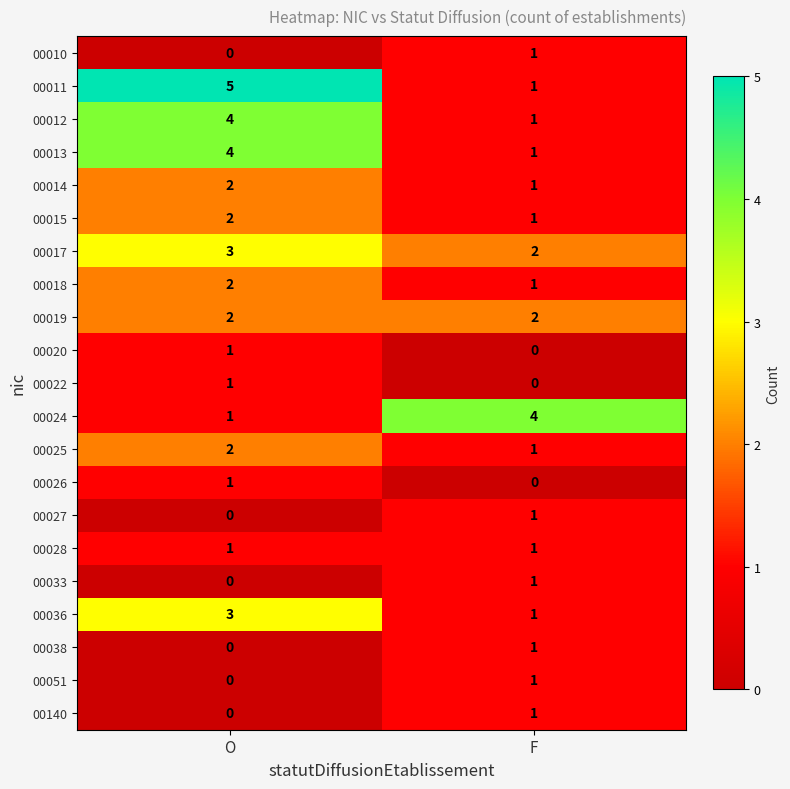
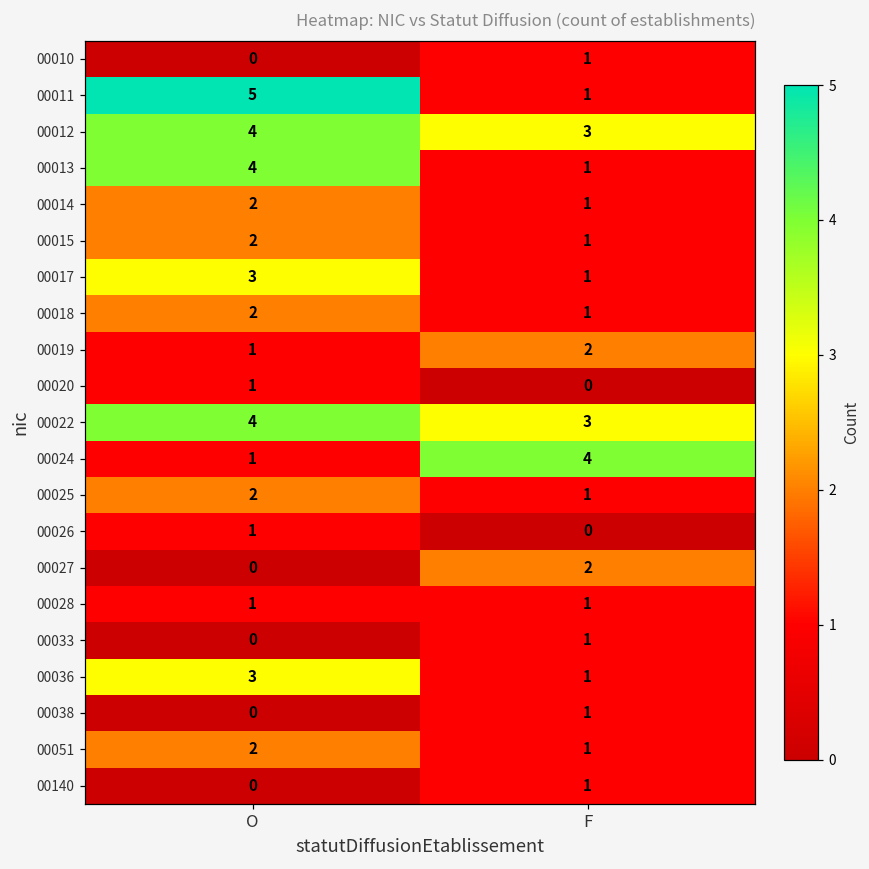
00012, F: 1 -> 3
00017, F: 2 -> 1
00019, O: 2 -> 1
00022, O: 1 -> 4
00022, F: 0 -> 3
00027, F: 1 -> 2
00051, O: 0 -> 2
